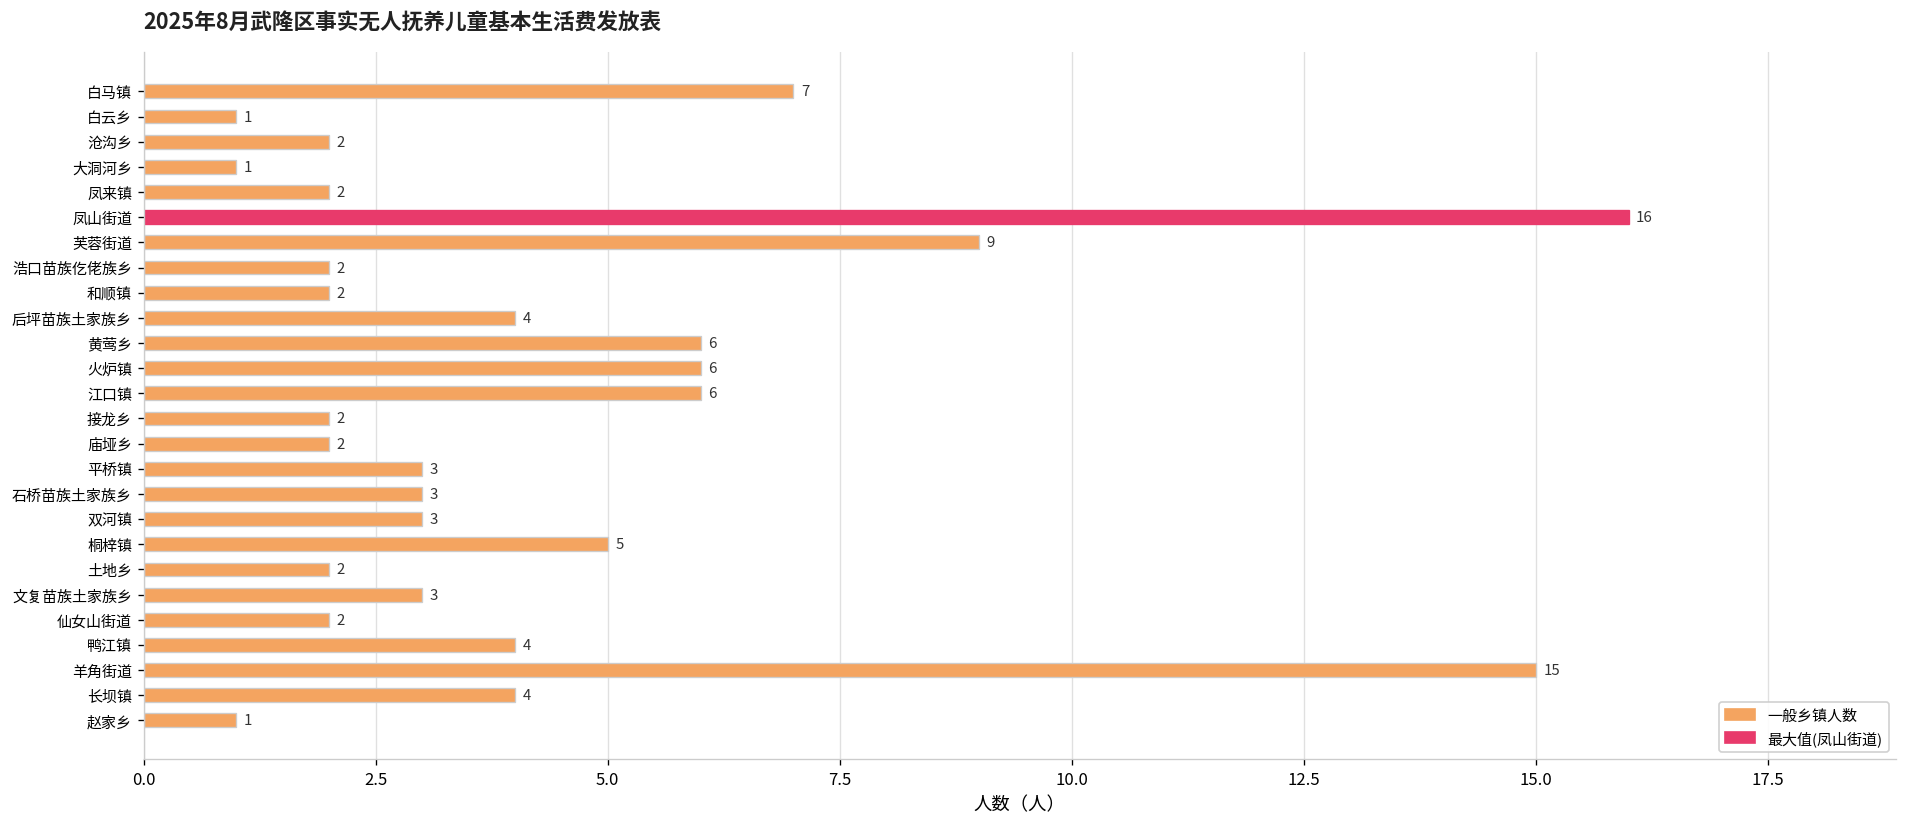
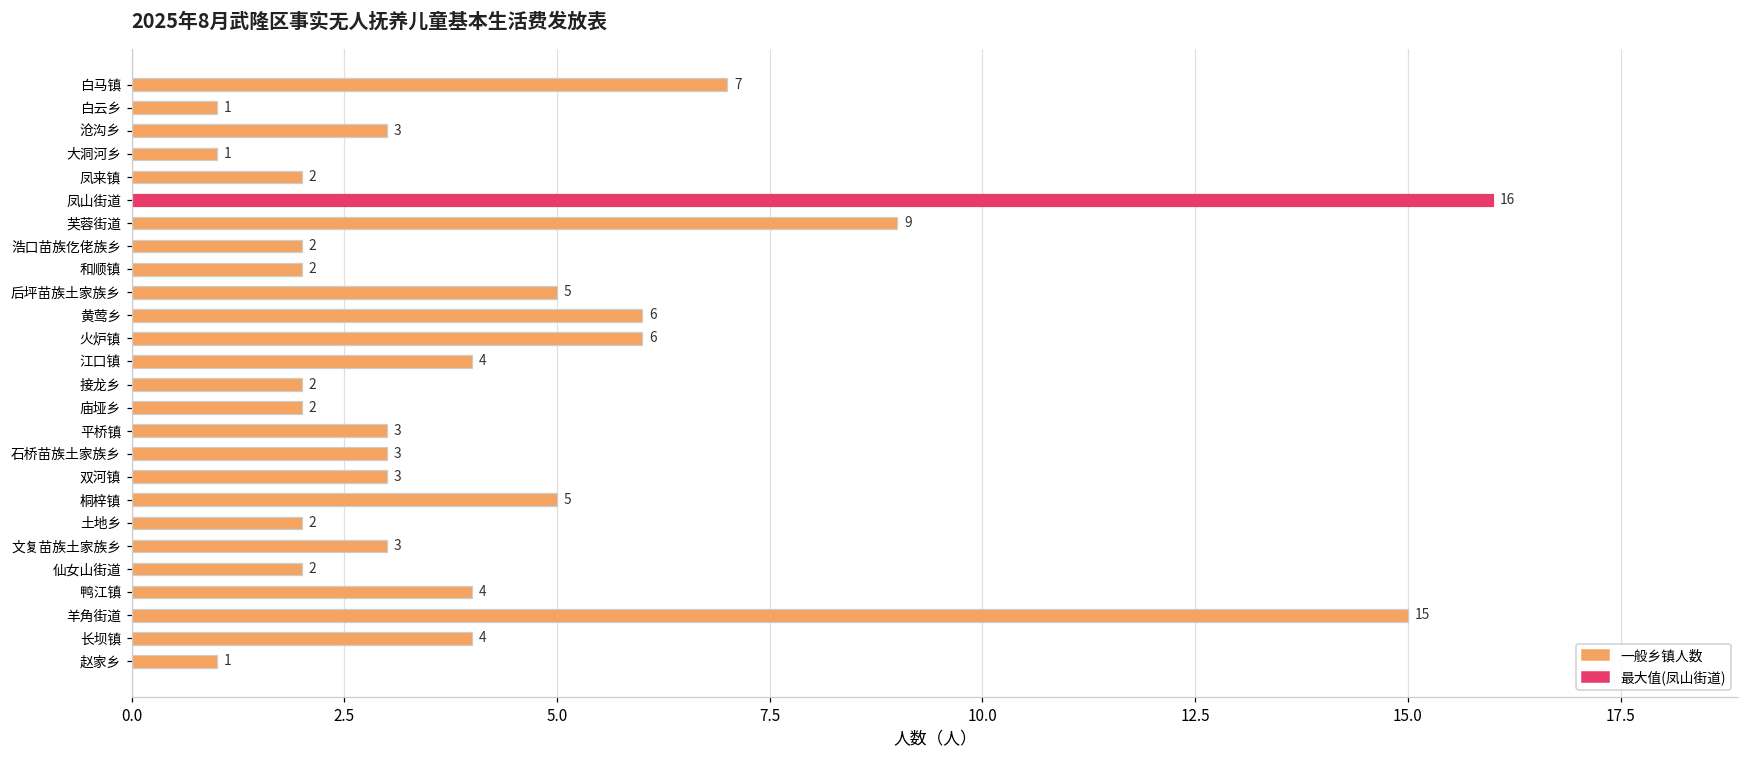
沧沟乡: 2 -> 3
后坪苗族土家族乡: 4 -> 5
江口镇: 6 -> 4
